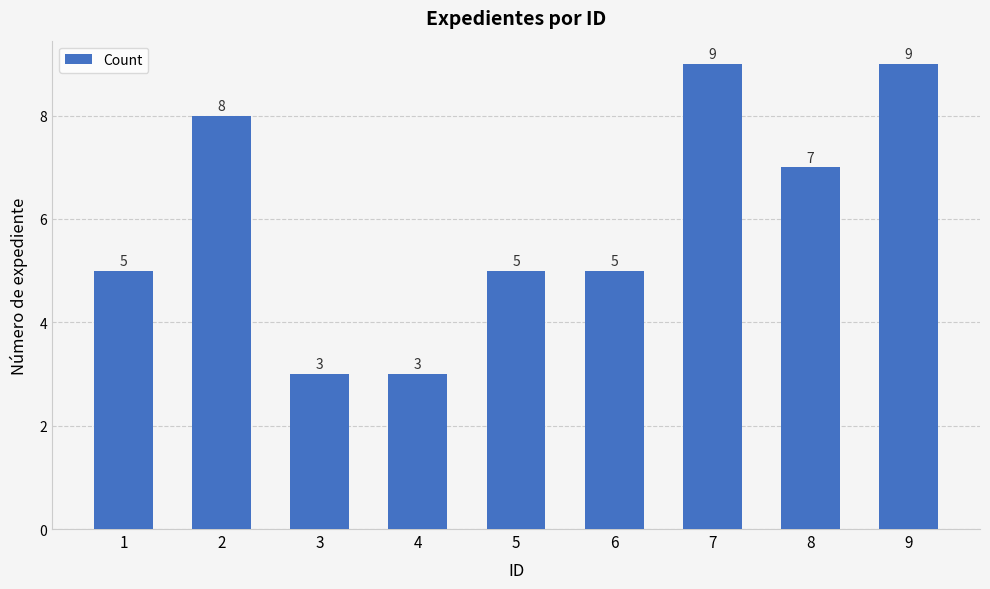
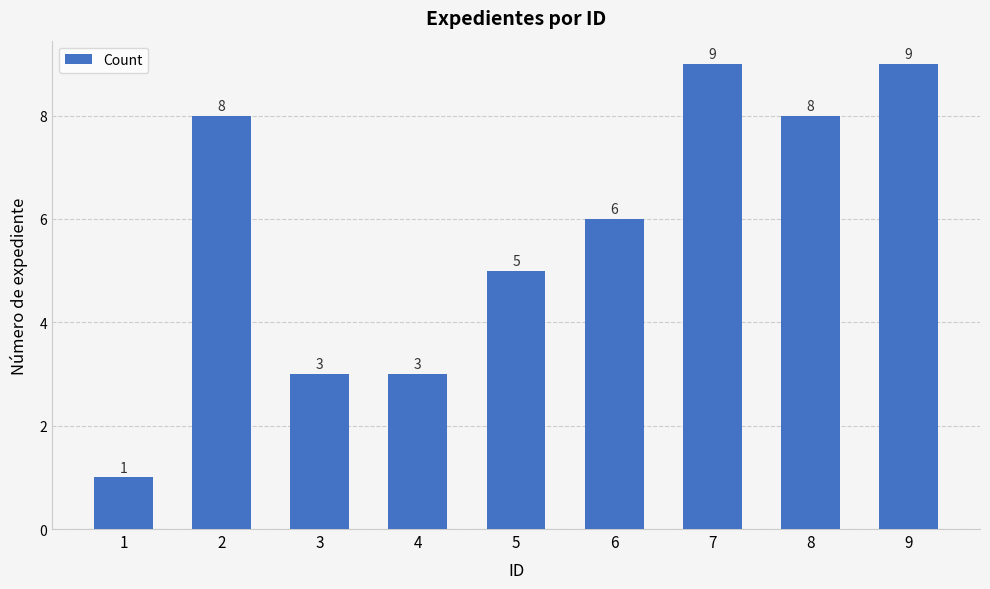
1: 5 -> 1
6: 5 -> 6
8: 7 -> 8
